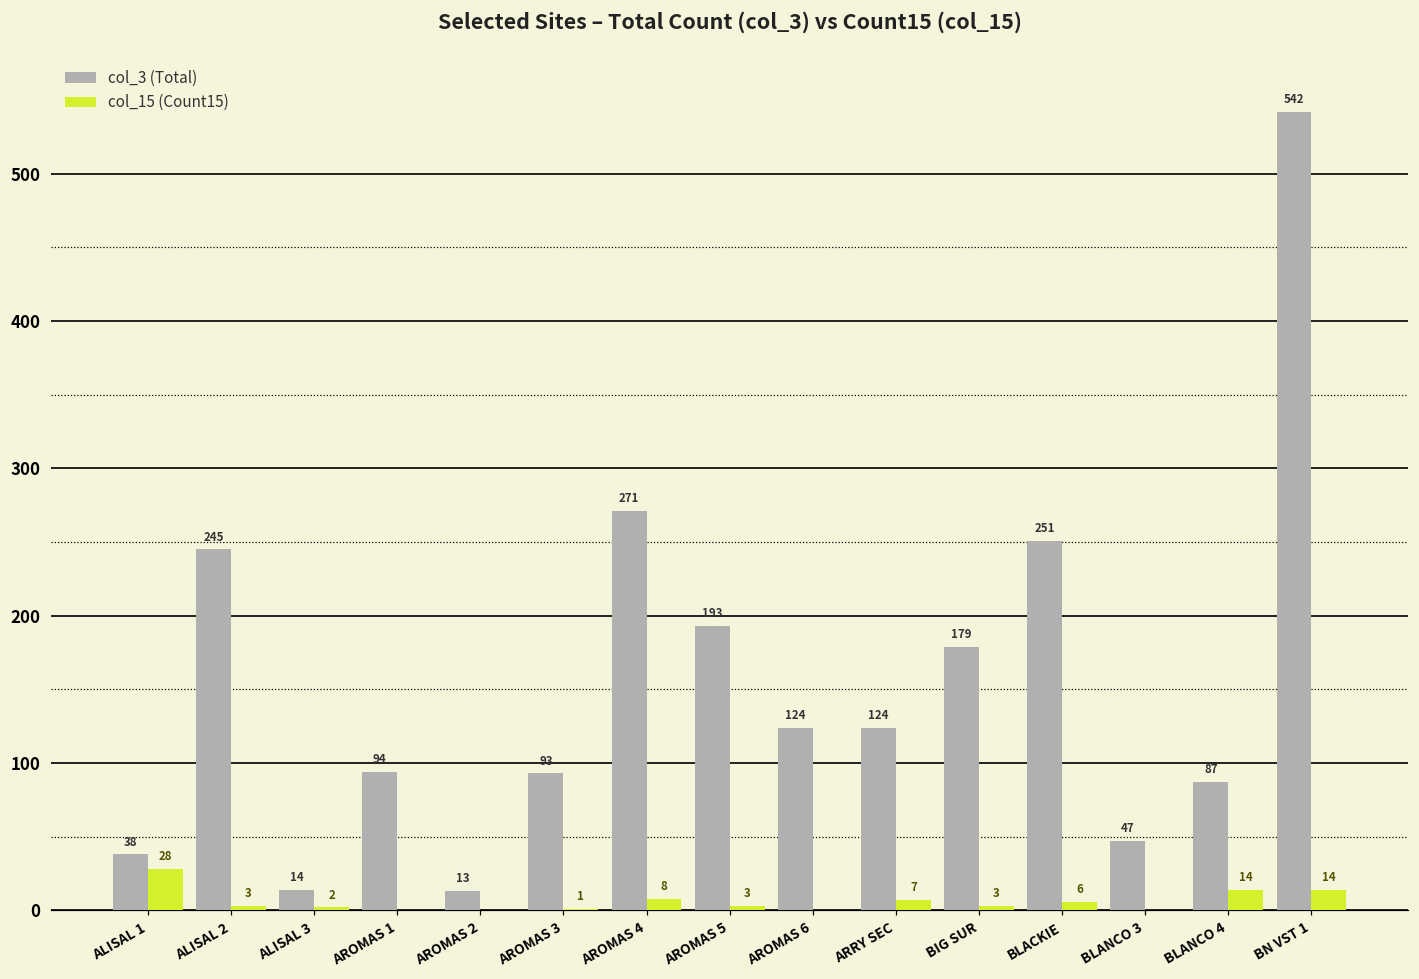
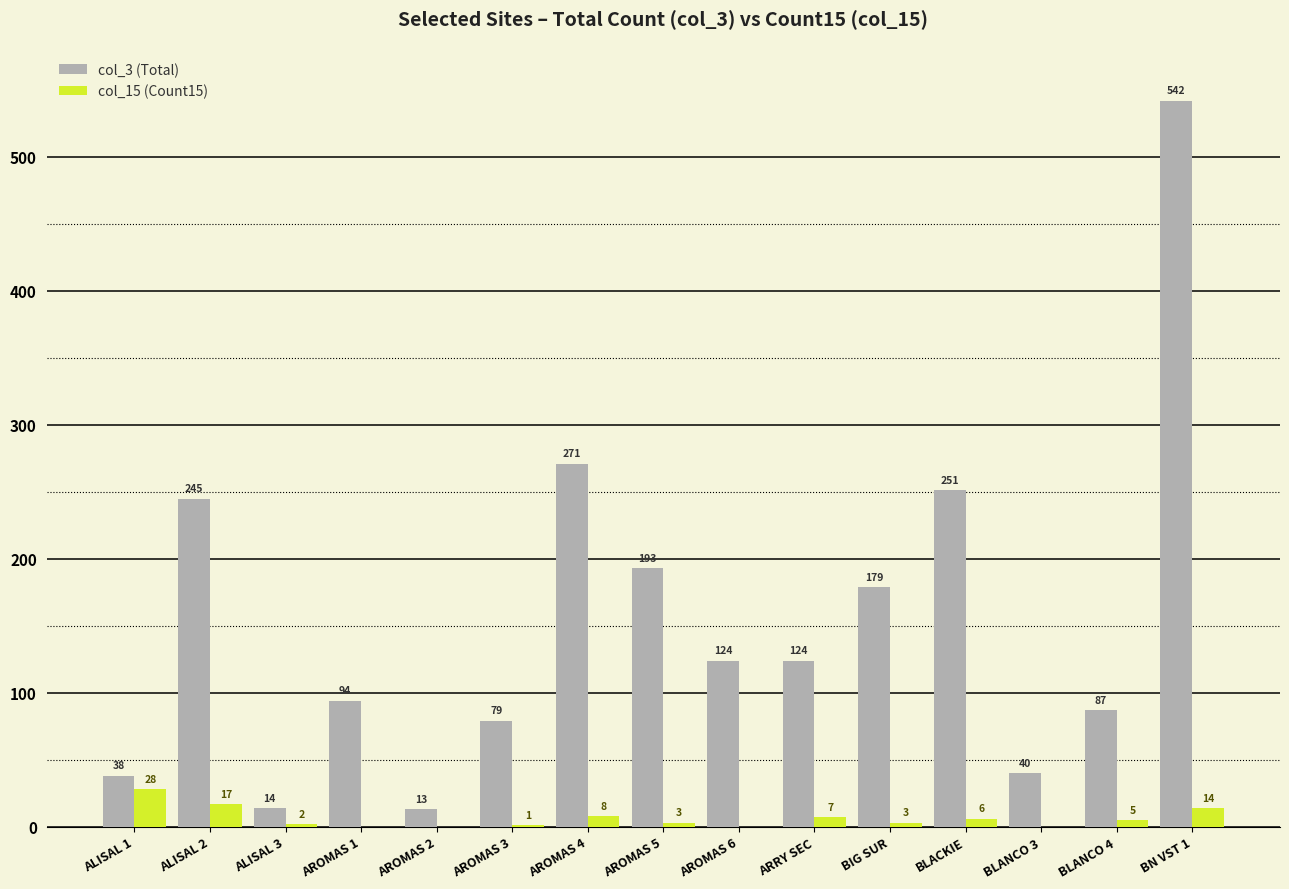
col_15 (Count15), ALISAL 2: 3 -> 17
col_3 (Total), AROMAS 3: 93 -> 79
col_3 (Total), BLANCO 3: 47 -> 40
col_15 (Count15), BLANCO 4: 14 -> 5
